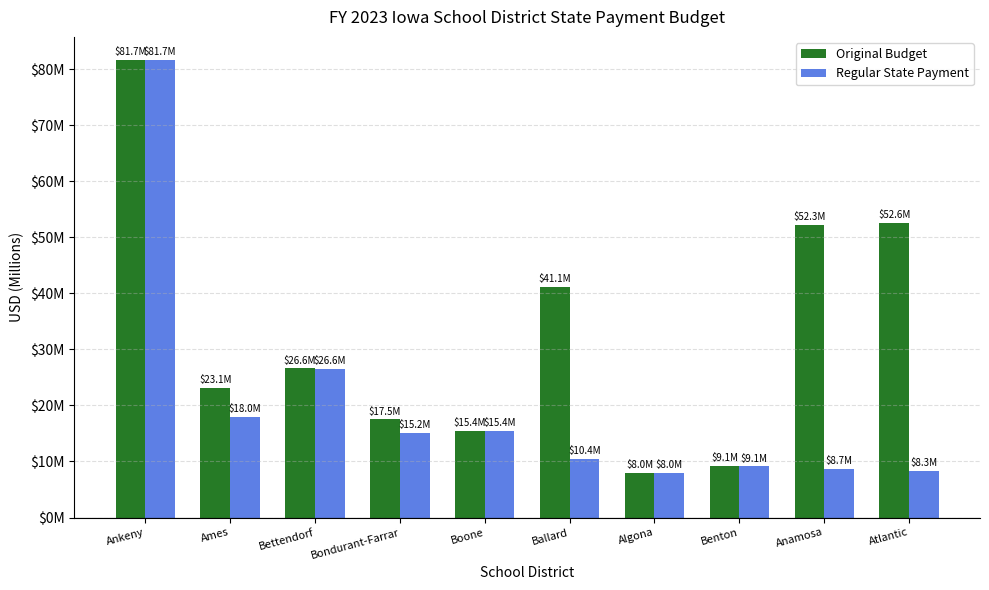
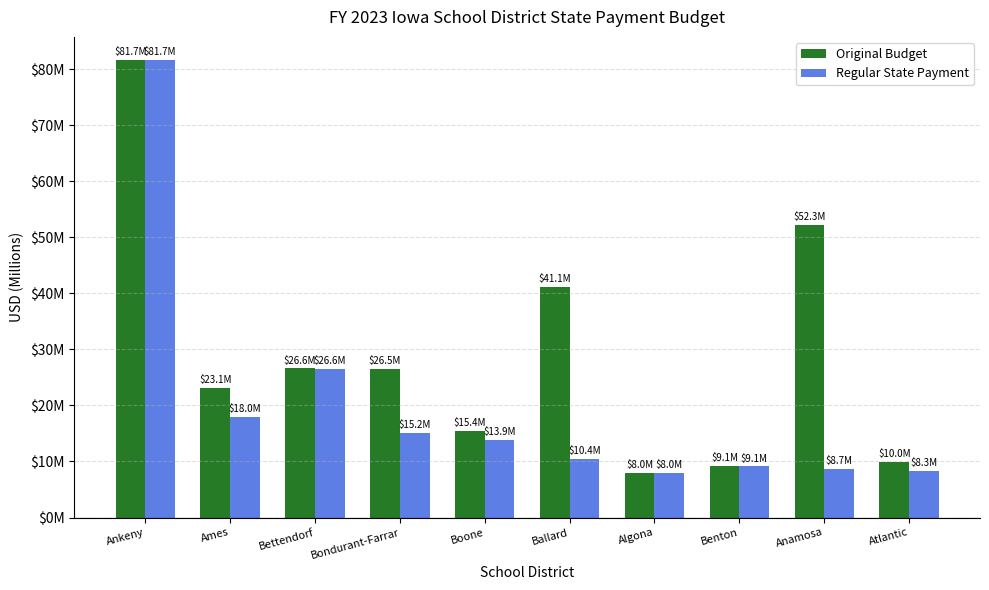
Original Budget, Bondurant-Farrar: $17.5M -> $26.5M
Regular State Payment, Boone: $15.4M -> $13.9M
Original Budget, Atlantic: $52.6M -> $10.0M
